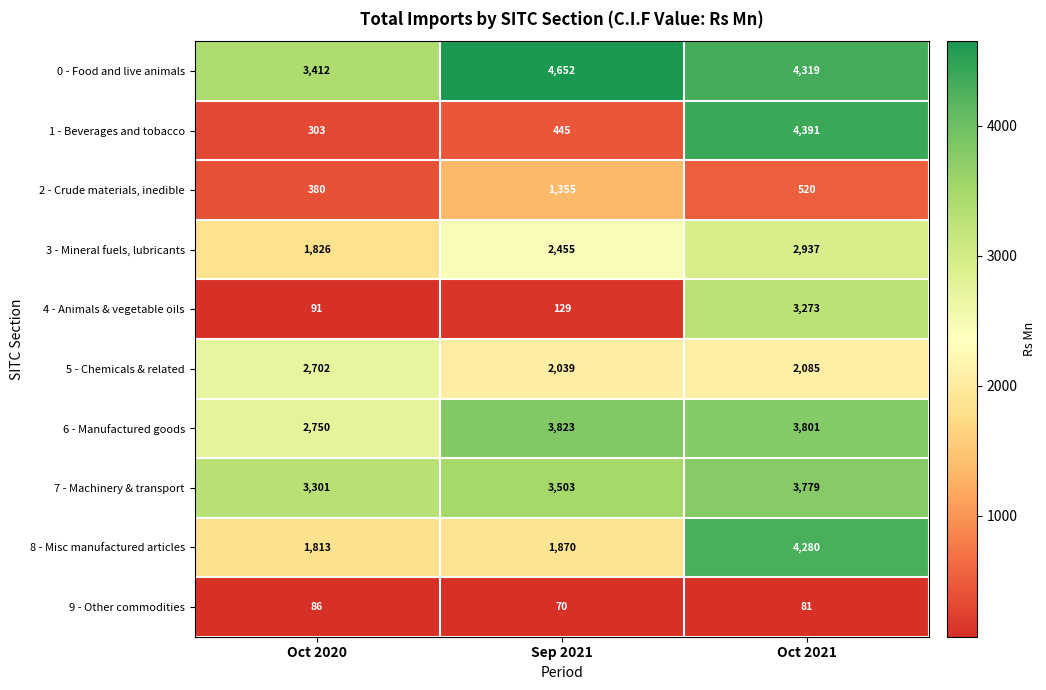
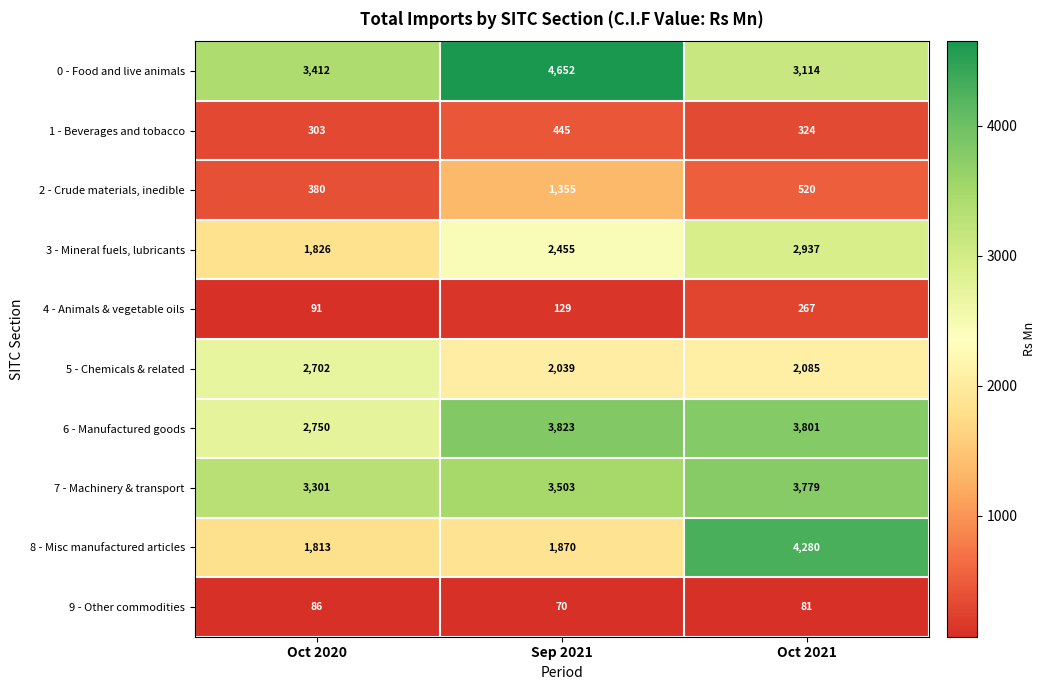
0 - Food and live animals, Oct 2021: 4,319 -> 3,114
1 - Beverages and tobacco, Oct 2021: 4,391 -> 324
4 - Animals & vegetable oils, Oct 2021: 3,273 -> 267
